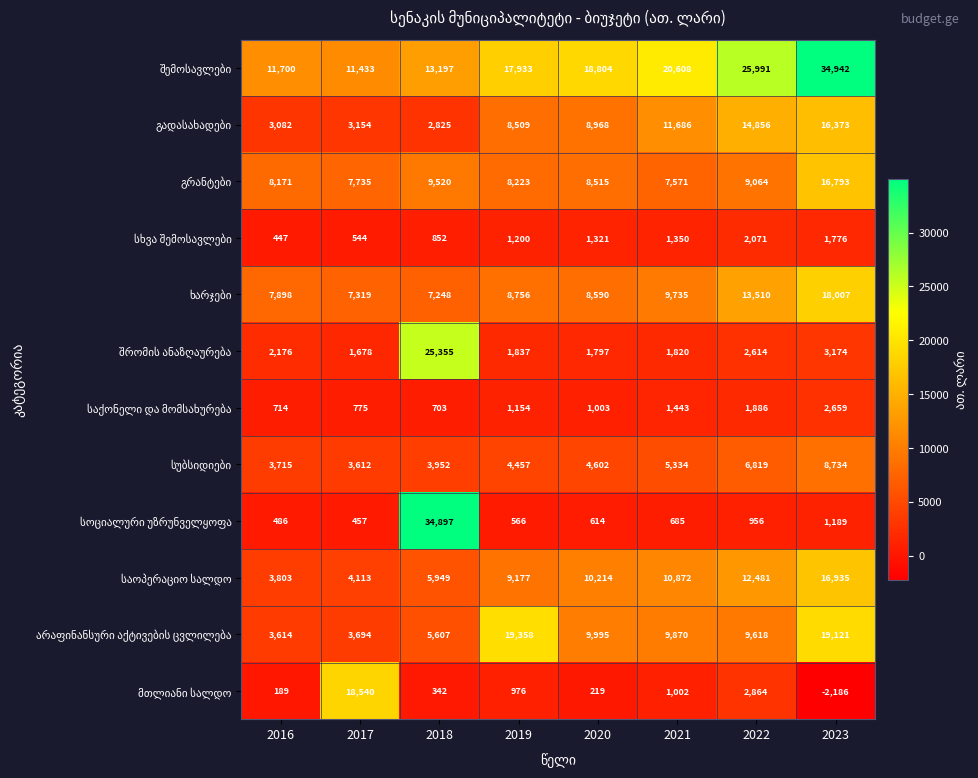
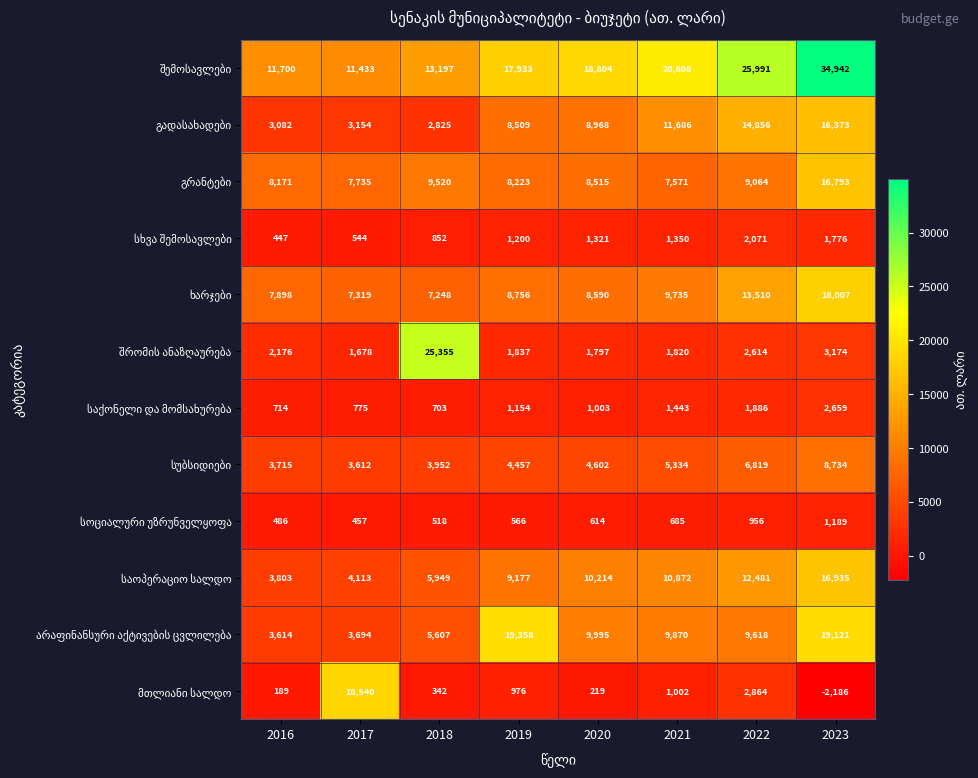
სოციალური უზრუნველყოფა, 2018: 34,897 -> 518
